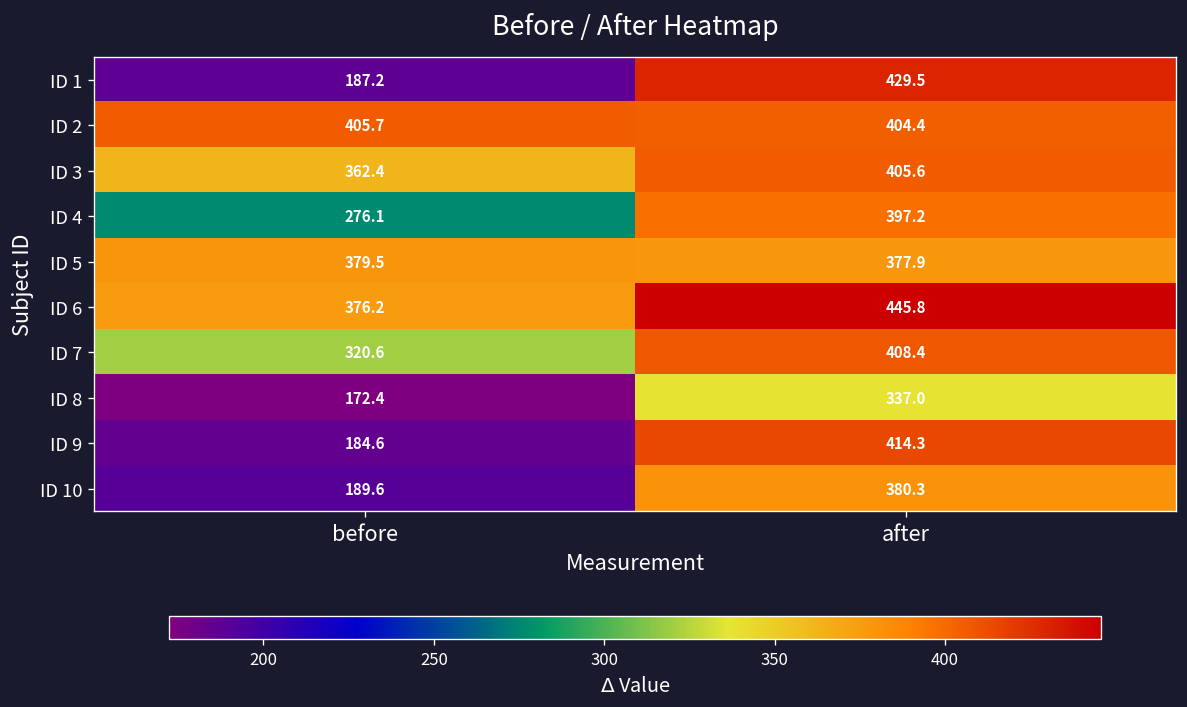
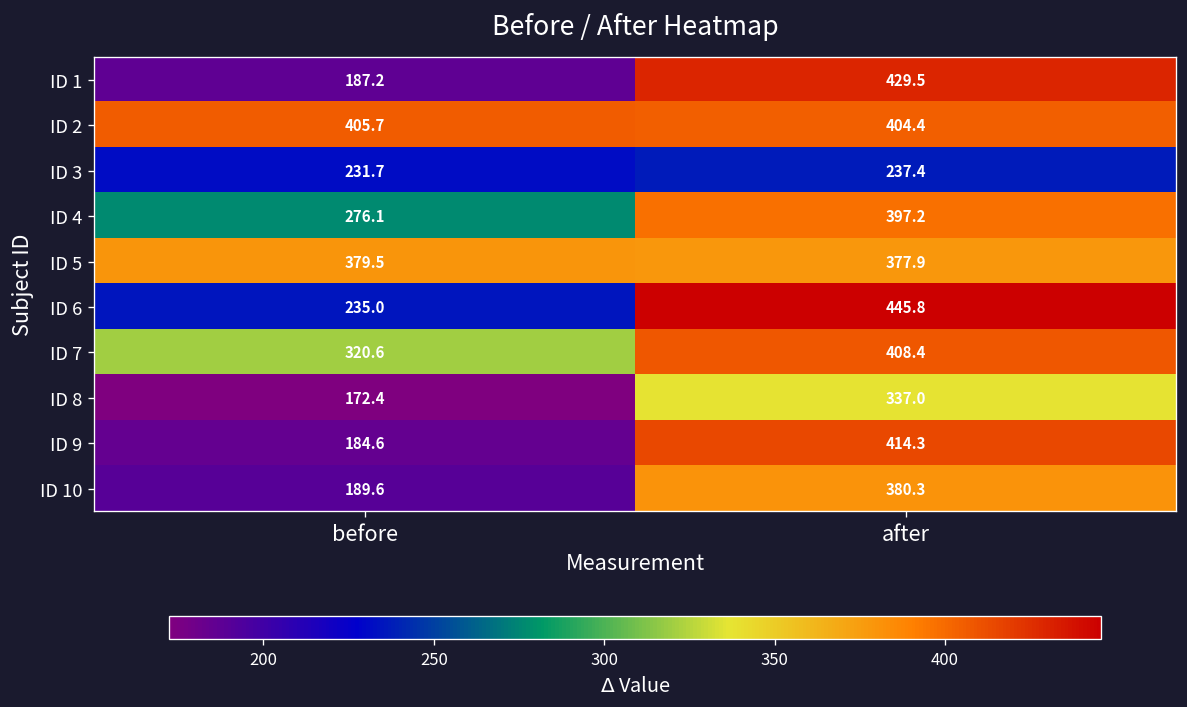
ID 3, before: 362.4 -> 231.7
ID 3, after: 405.6 -> 237.4
ID 6, before: 376.2 -> 235.0
